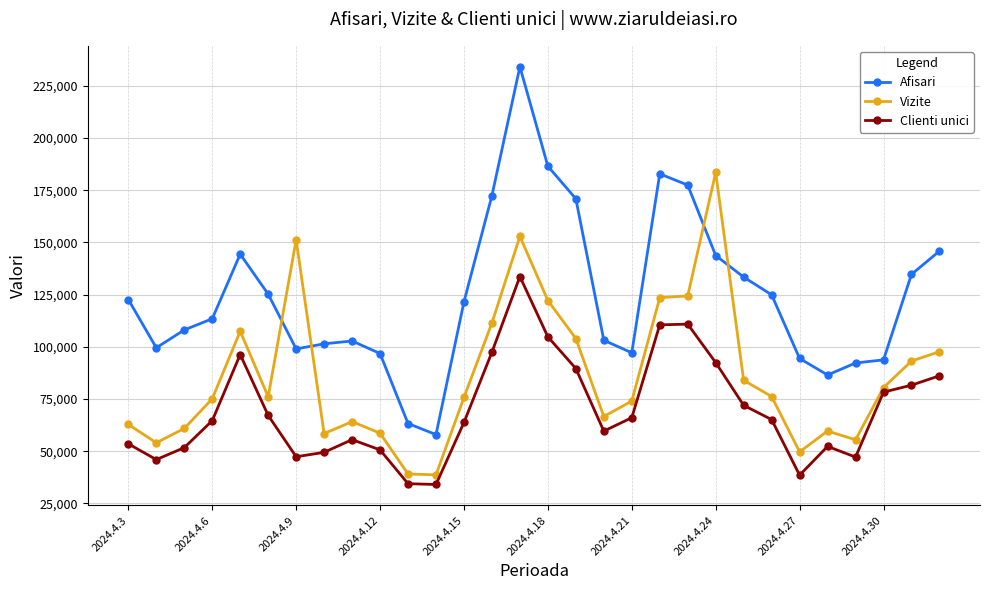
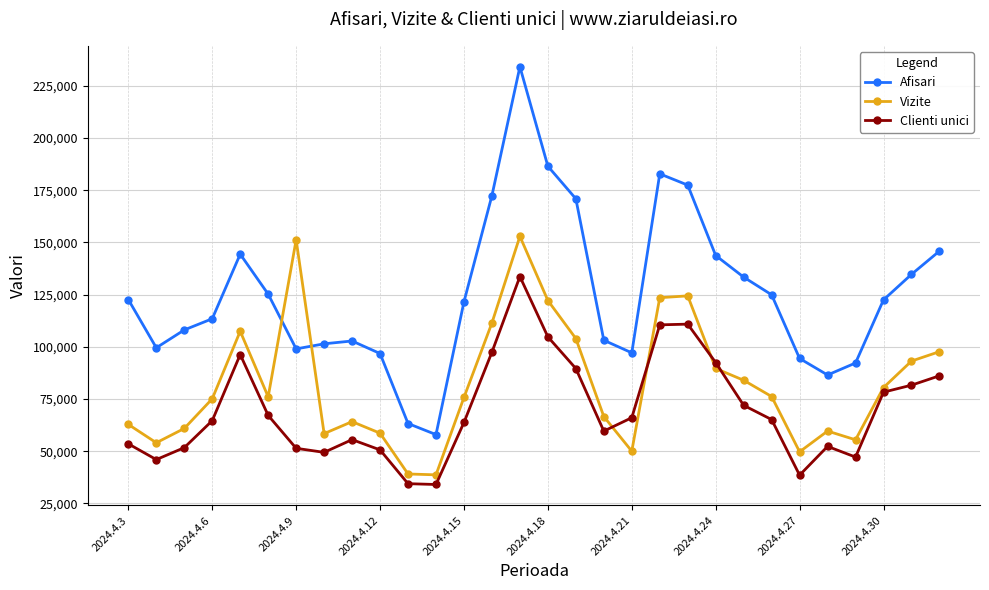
Clienti unici, 2024.4.9: 47,000 -> 51,000
Vizite, 2024.4.21: 74,000 -> 50,000
Vizite, 2024.4.24: 184,000 -> 90,000
Afisari, 2024.4.30: 94,000 -> 122,000
